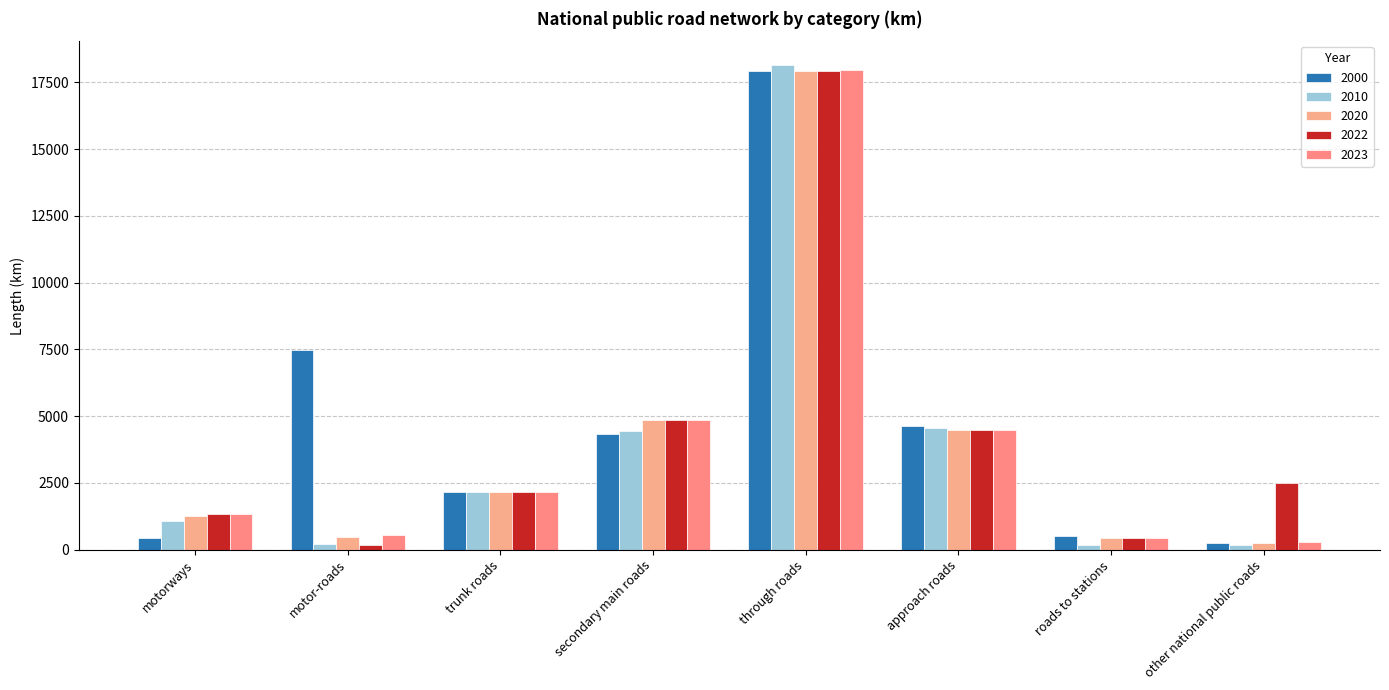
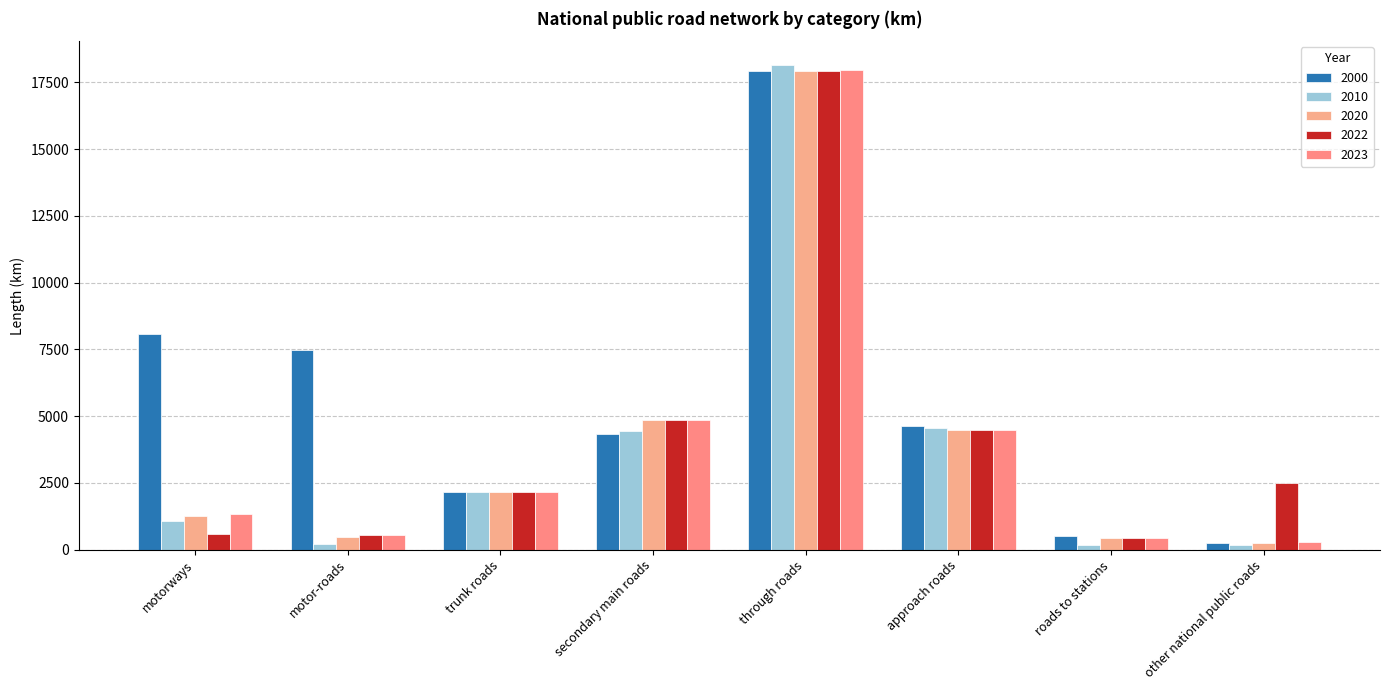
2000, motorways: 400 -> 8100
2022, motorways: 1300 -> 600
2022, motor-roads: 200 -> 600
